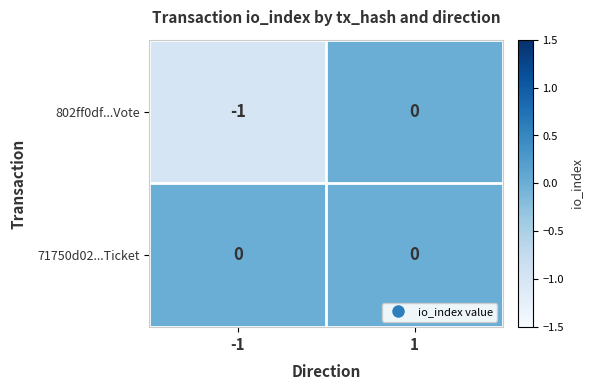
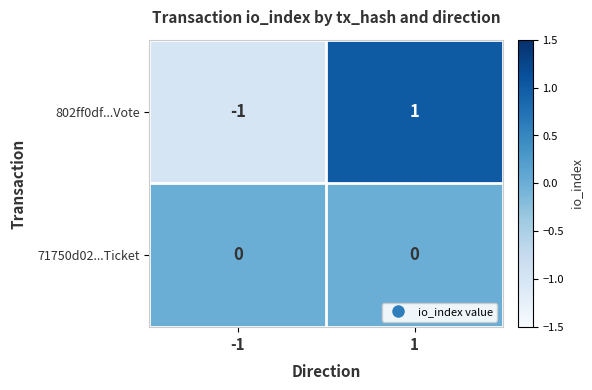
802ff0df...Vote, 1: 0 -> 1
